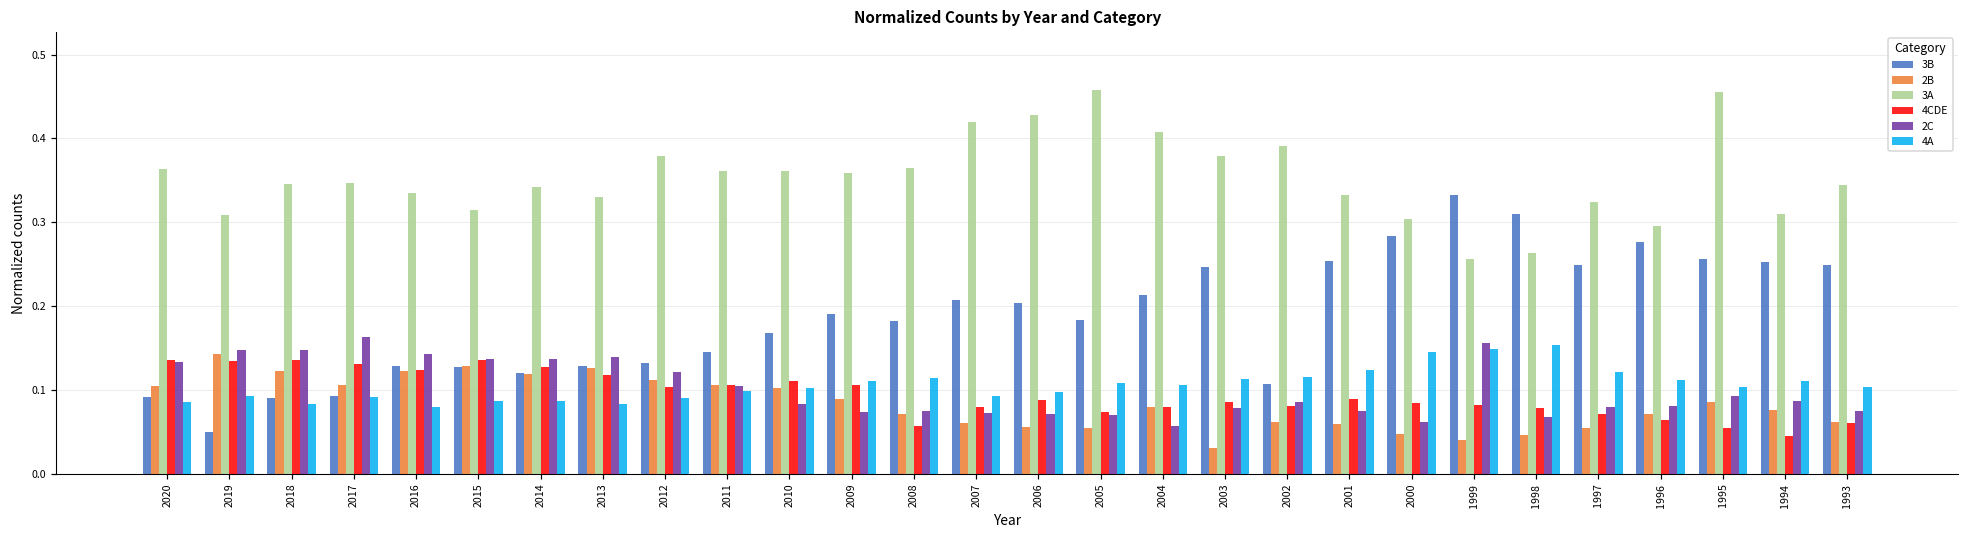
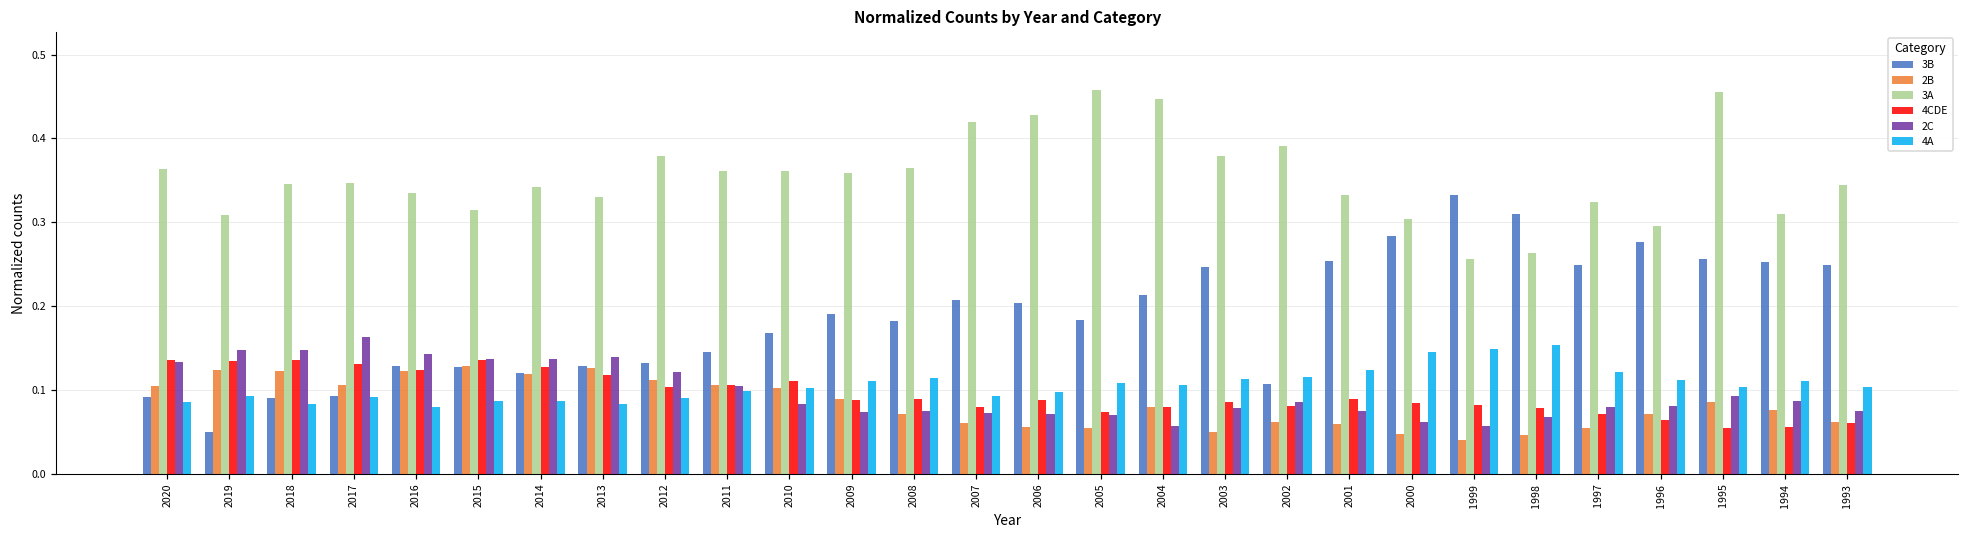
2B, 2019: 0.14 -> 0.12
4CDE, 2009: 0.11 -> 0.09
4CDE, 2008: 0.06 -> 0.09
3A, 2004: 0.41 -> 0.45
2B, 2003: 0.03 -> 0.05
2C, 1999: 0.16 -> 0.06
4CDE, 1994: 0.05 -> 0.06
